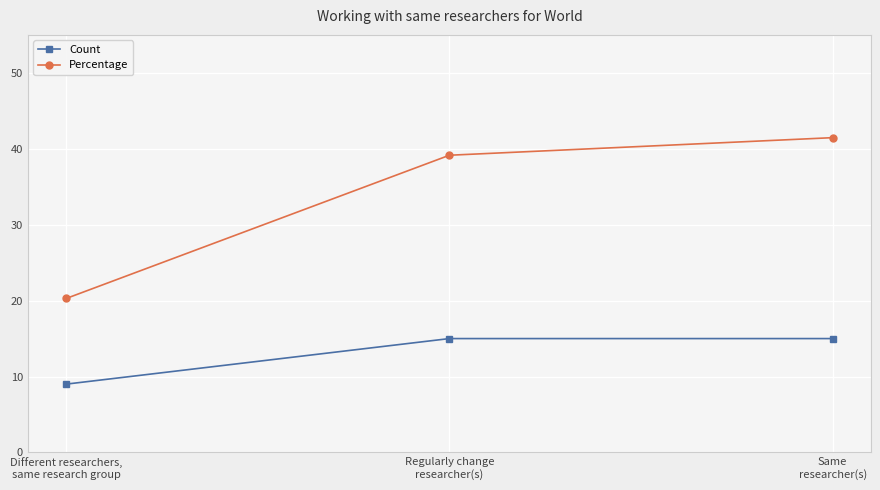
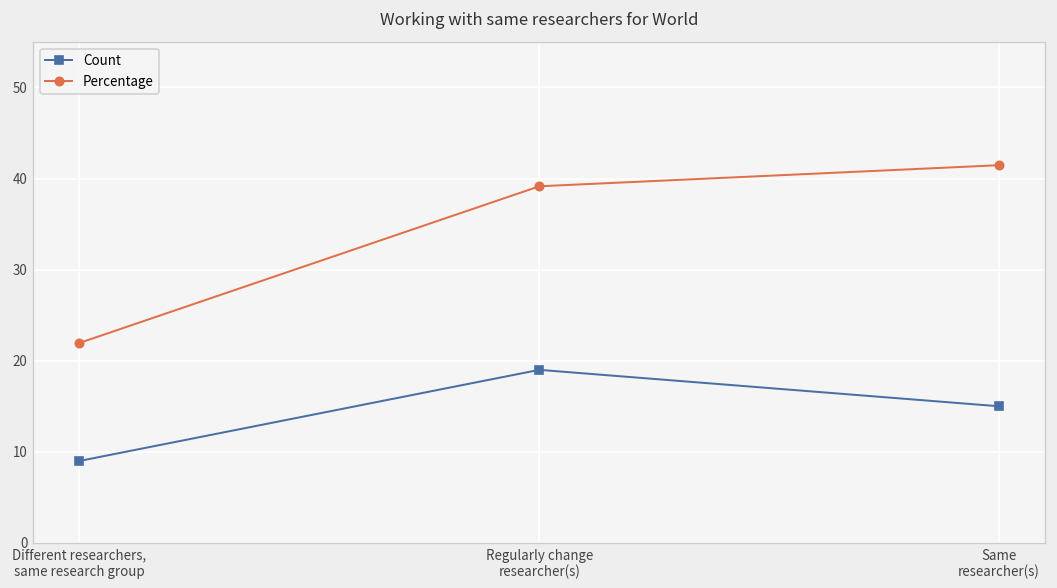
Percentage, Different researchers, same research group: 20 -> 22
Count, Regularly change researcher(s): 15 -> 19
